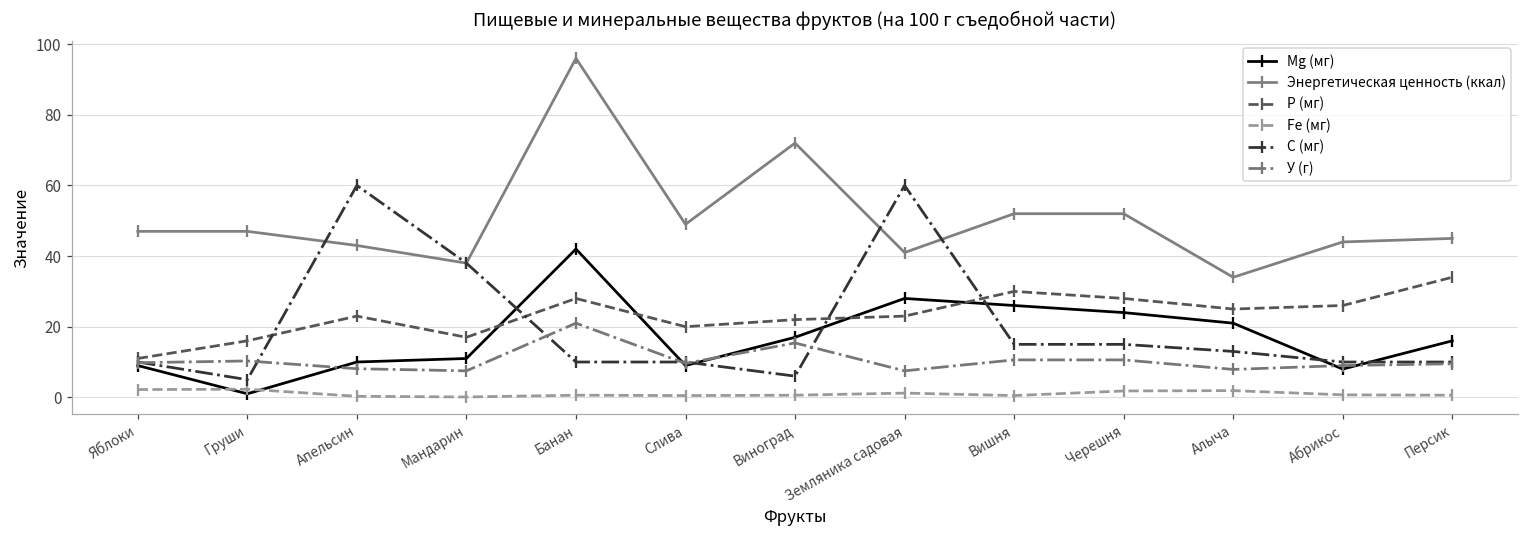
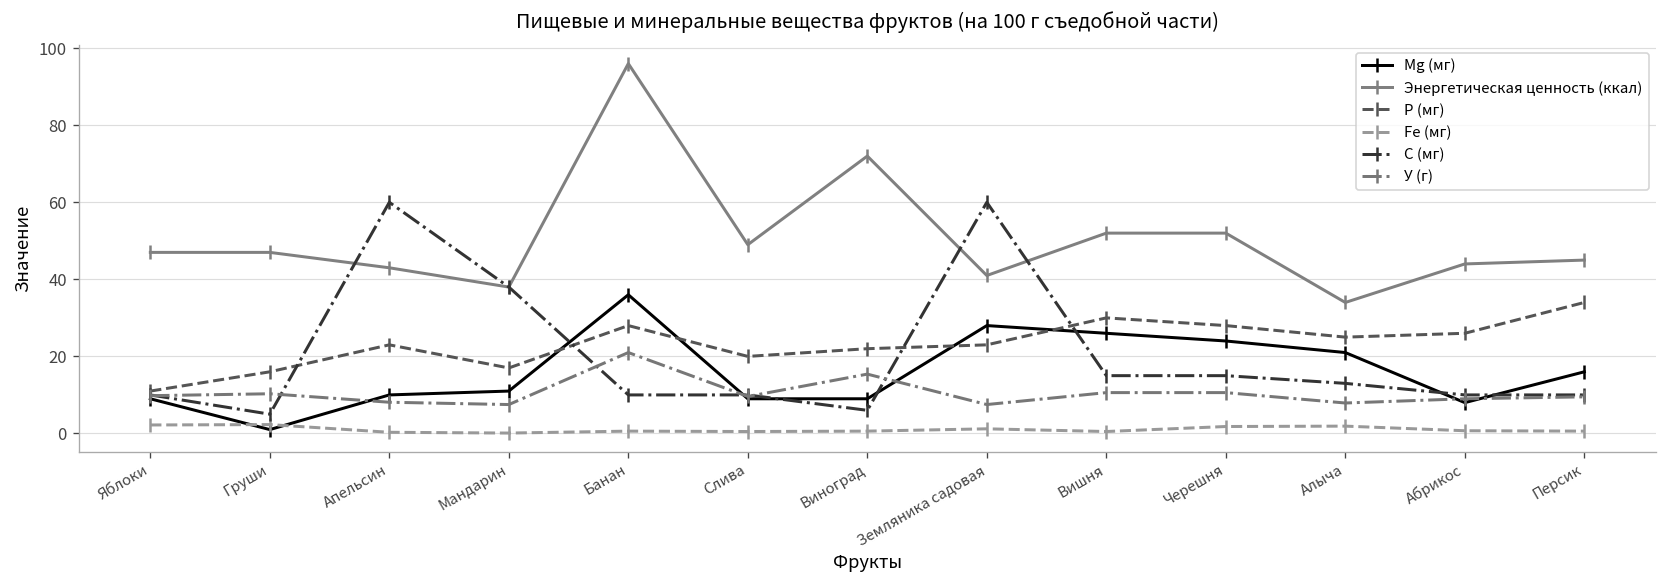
Mg (мг), Банан: 42 -> 36
Mg (мг), Виноград: 17 -> 9
